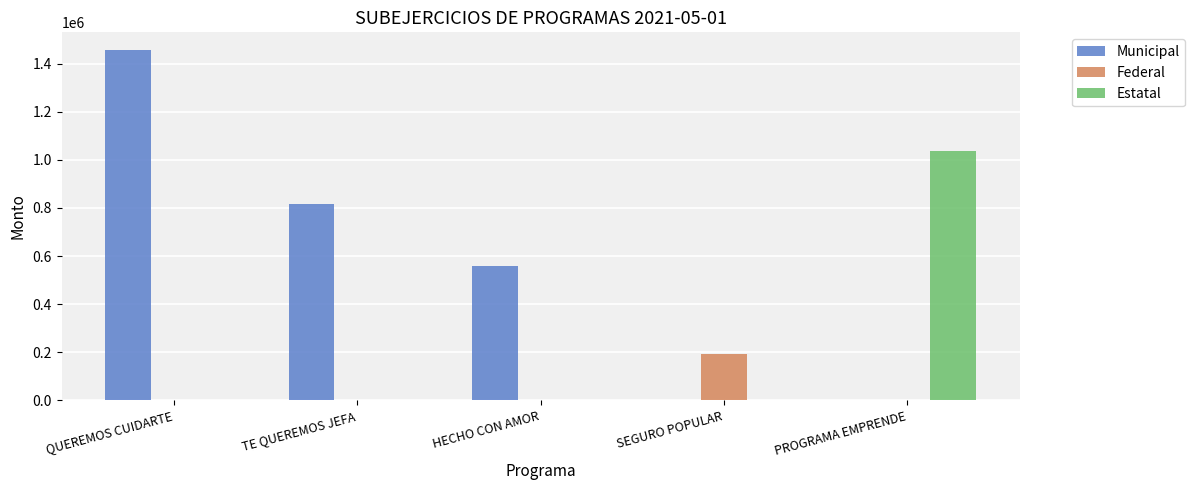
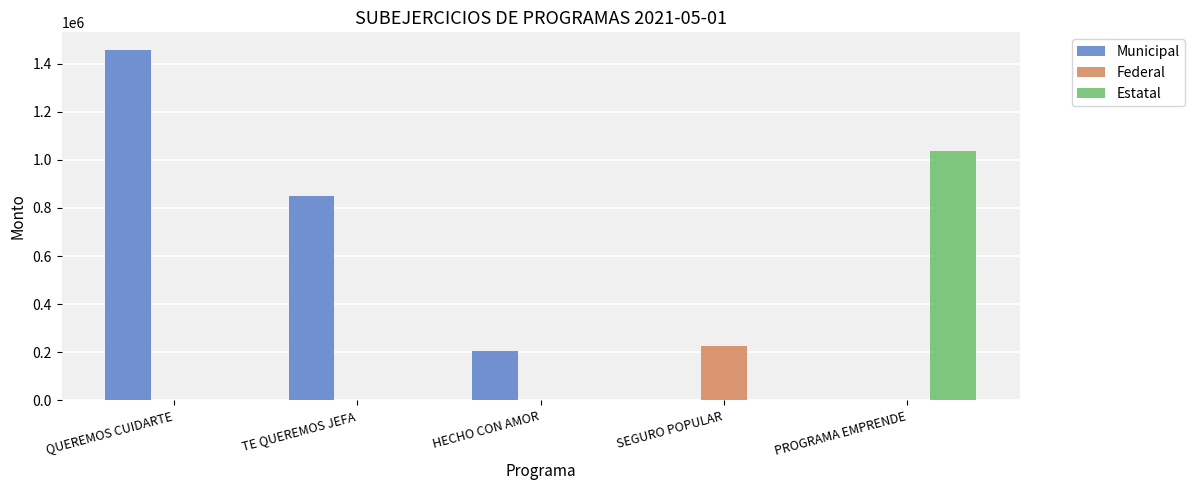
Municipal, TE QUEREMOS JEFA: 820000 -> 850000
Municipal, HECHO CON AMOR: 560000 -> 210000
Federal, SEGURO POPULAR: 190000 -> 230000
